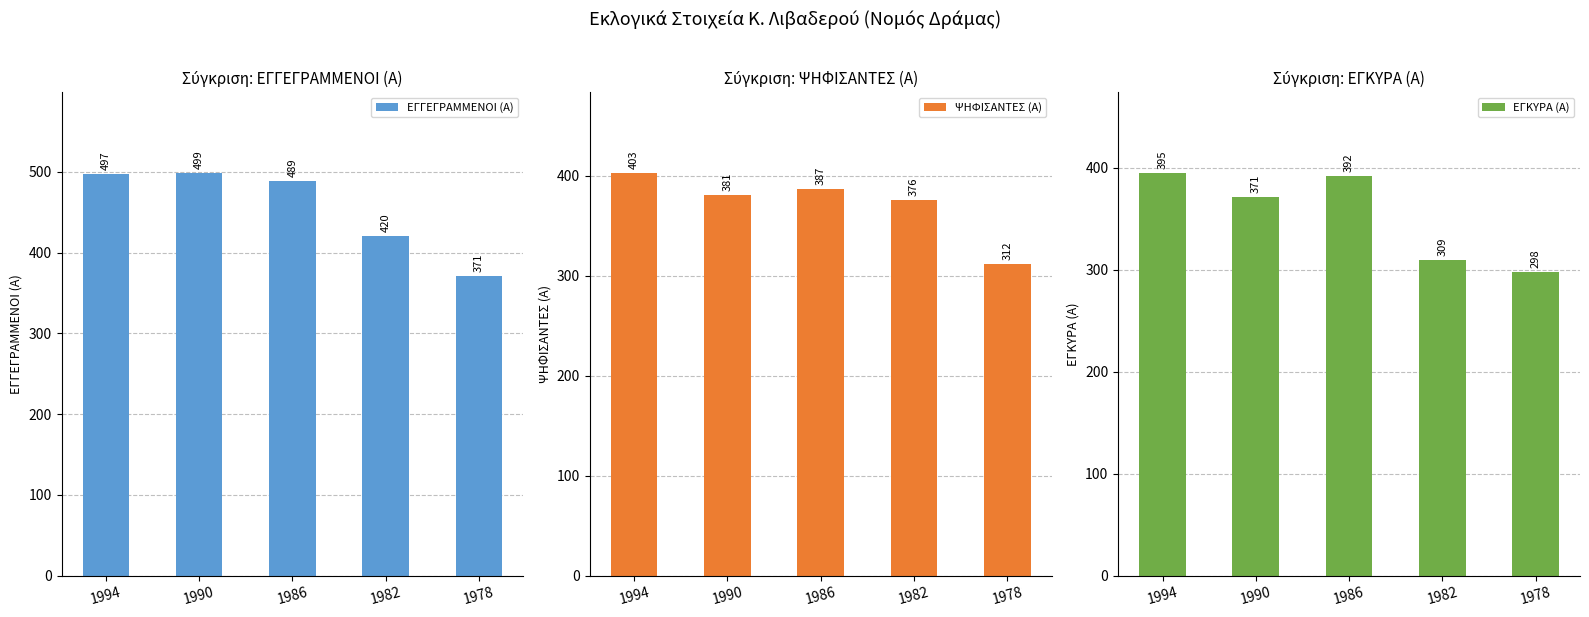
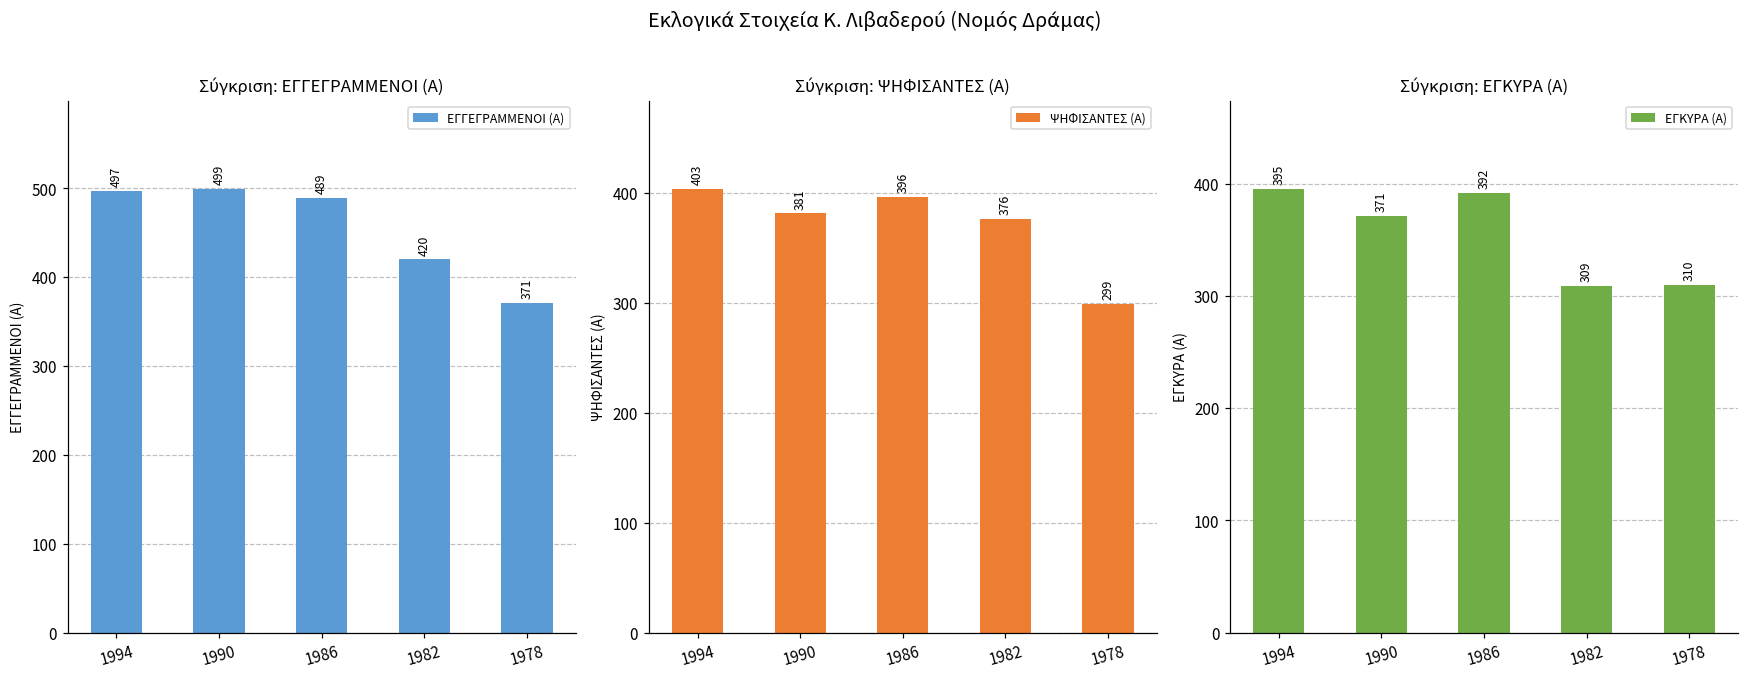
Σύγκριση: ΨΗΦΙΣΑΝΤΕΣ (Α), 1986: 387 -> 396
Σύγκριση: ΨΗΦΙΣΑΝΤΕΣ (Α), 1978: 312 -> 299
Σύγκριση: ΕΓΚΥΡΑ (Α), 1978: 298 -> 310
